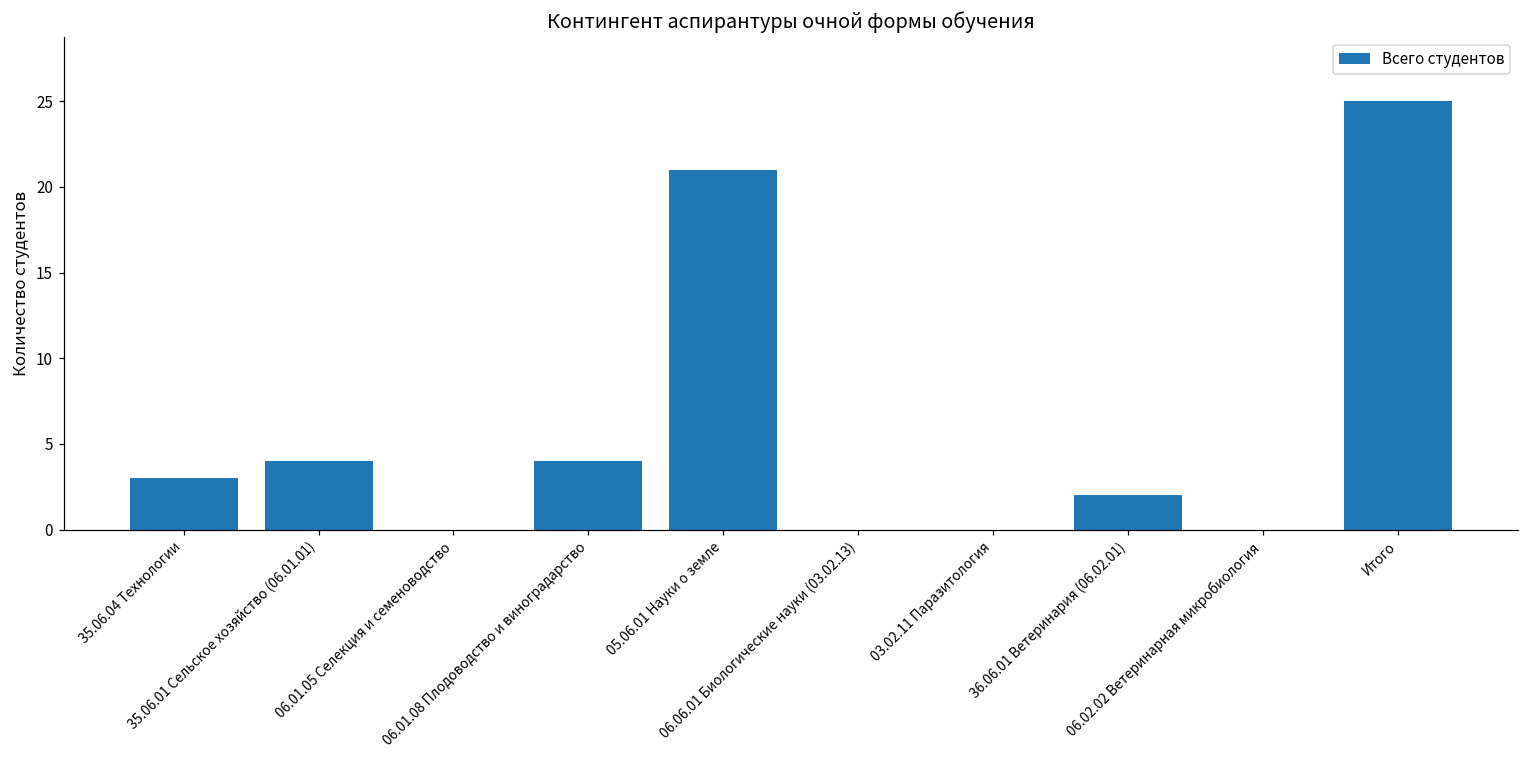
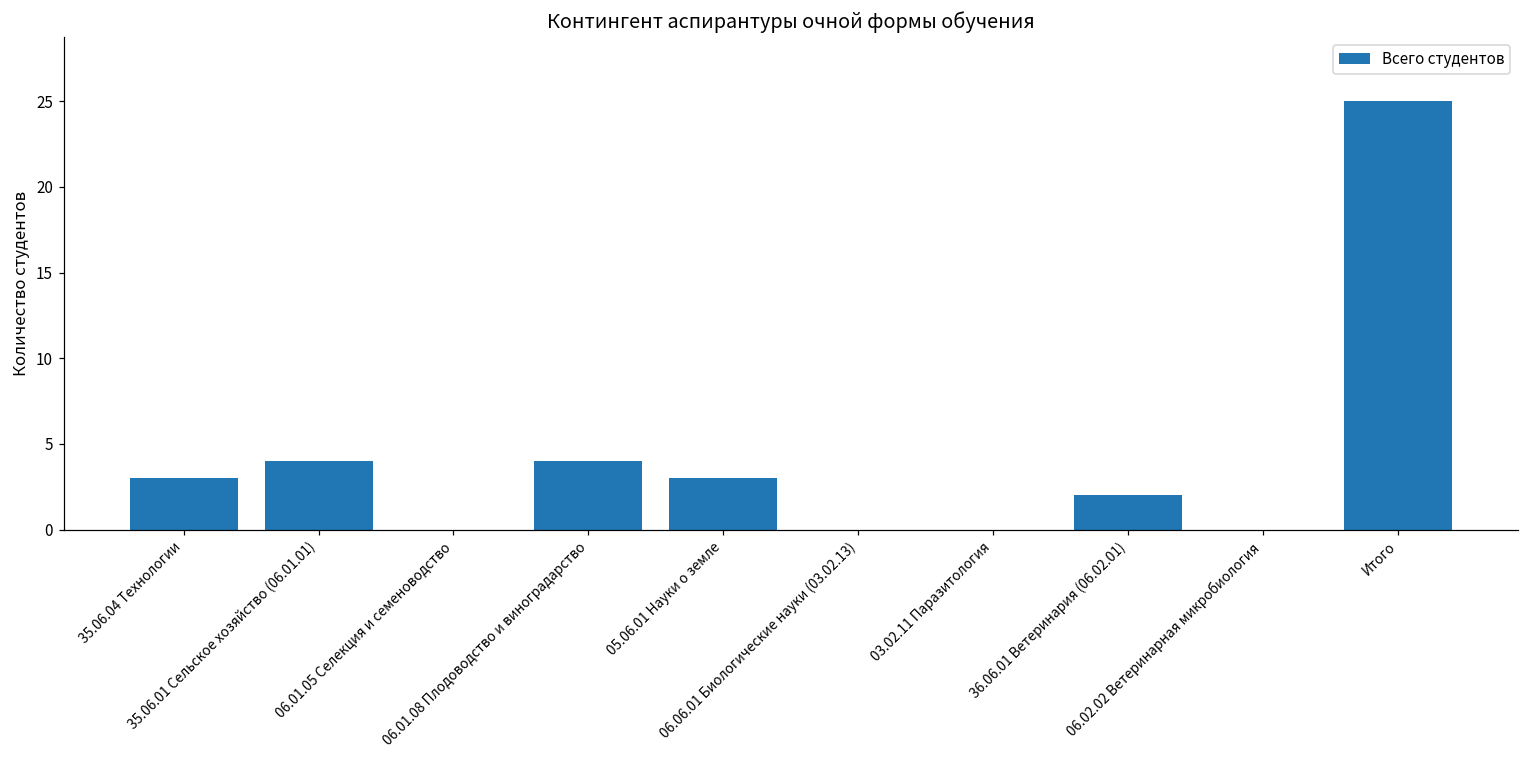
05.06.01 Науки о земле: 21 -> 3
